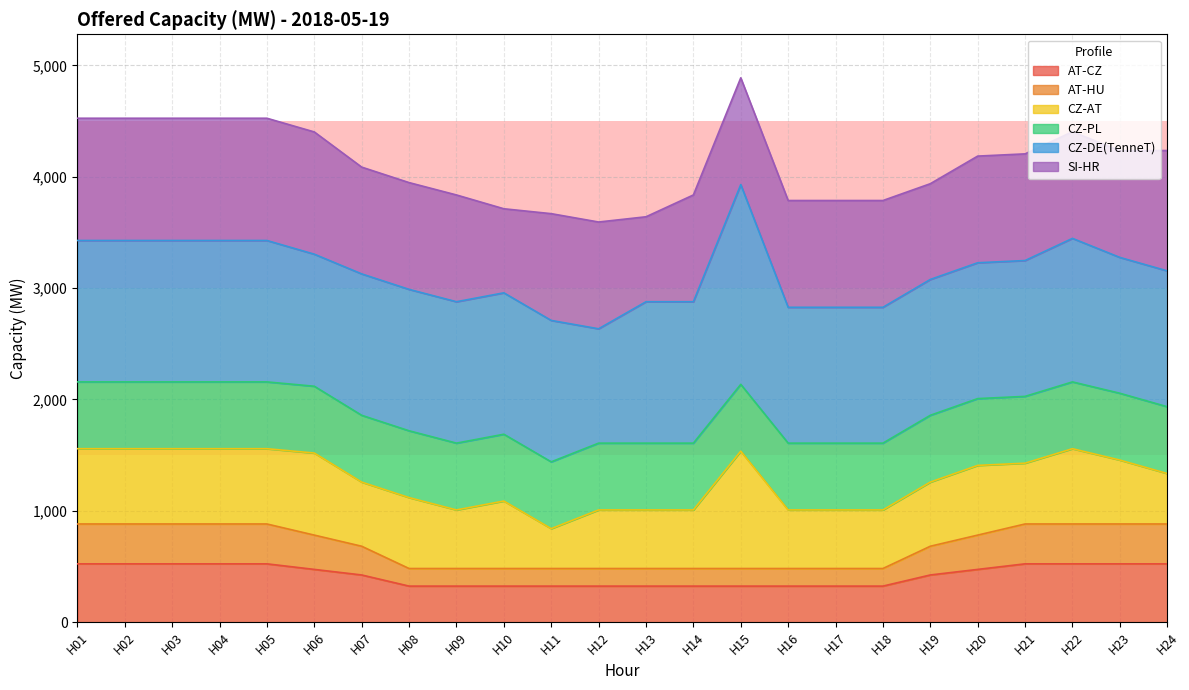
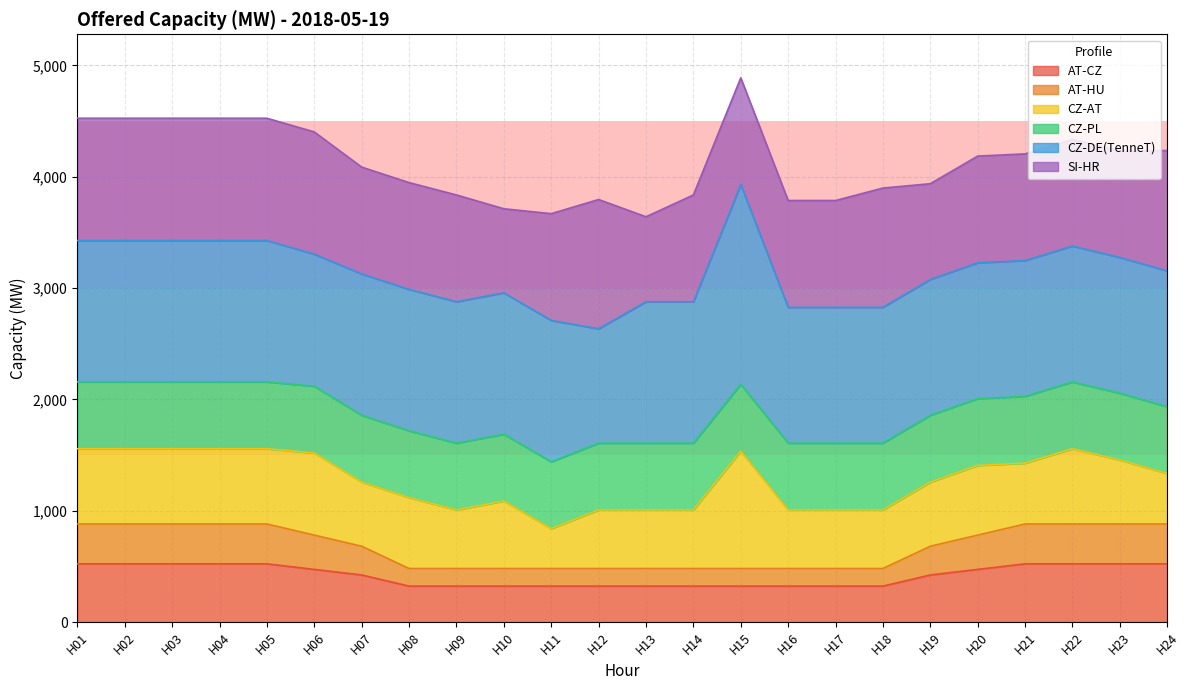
SI-HR, H12: 960 -> 1,160
SI-HR, H18: 960 -> 1,070
CZ-DE(TenneT), H22: 1,290 -> 1,220
